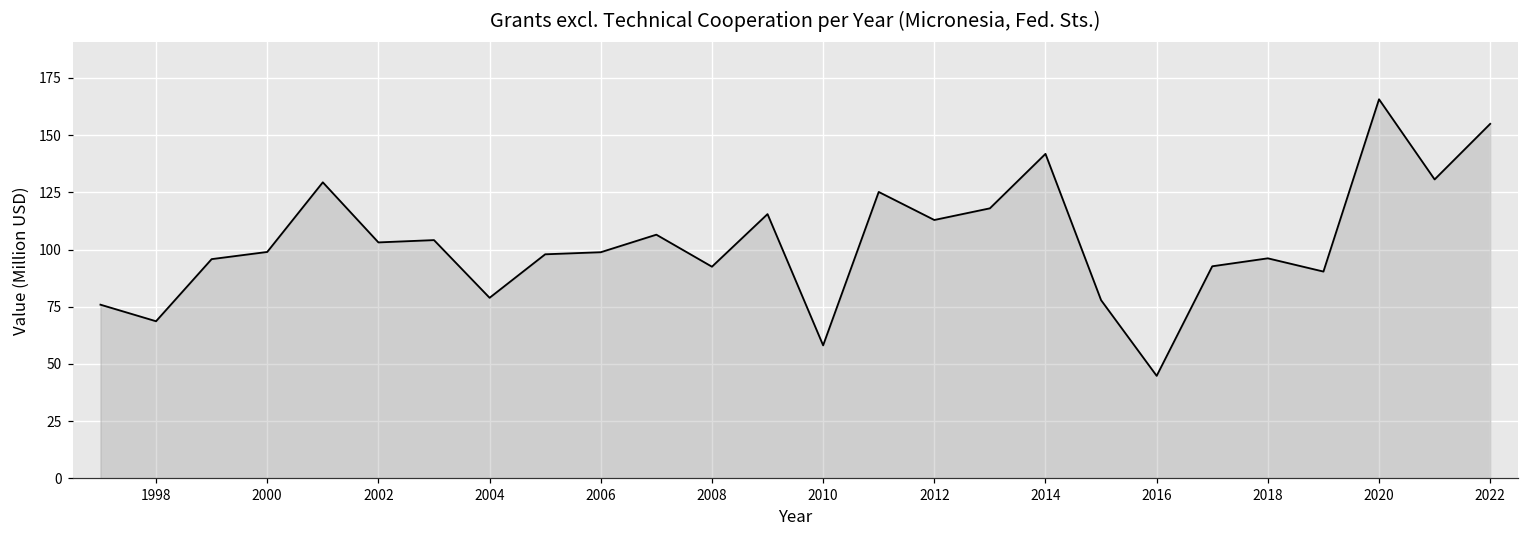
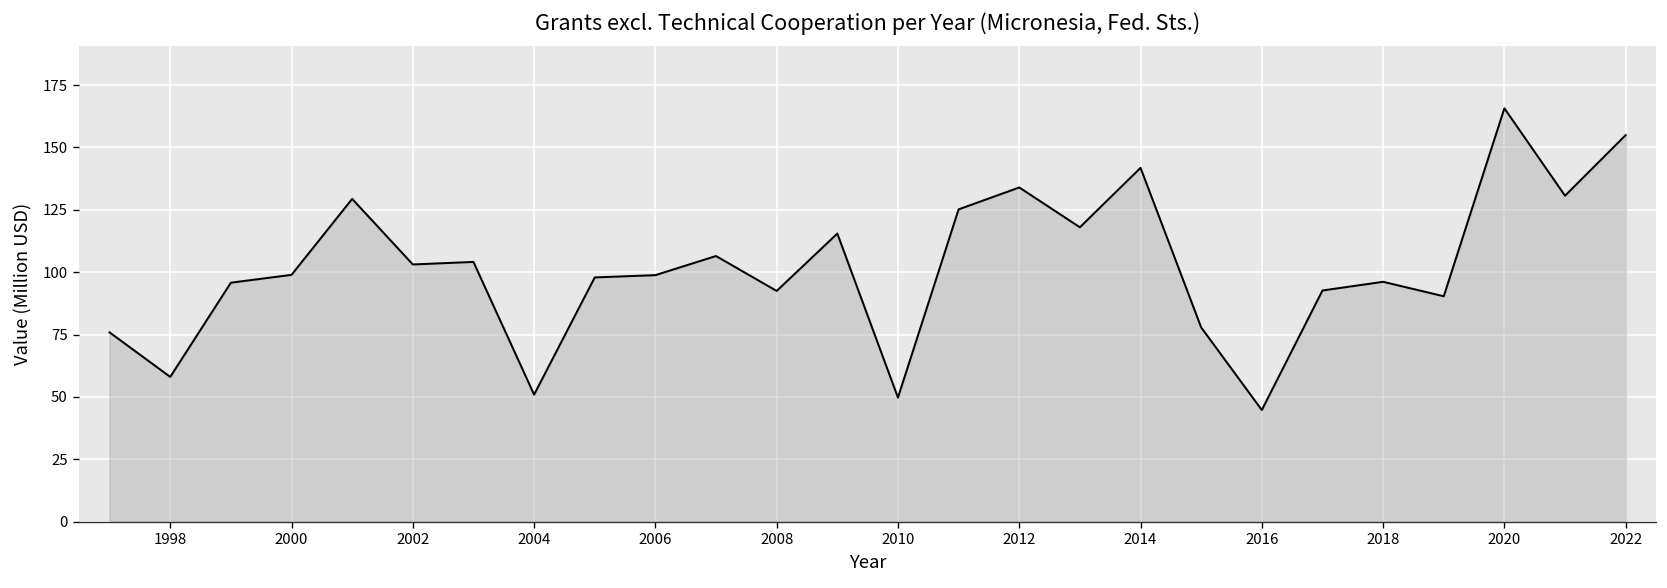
1998: 69 -> 58
2004: 79 -> 51
2010: 58 -> 50
2012: 113 -> 134
